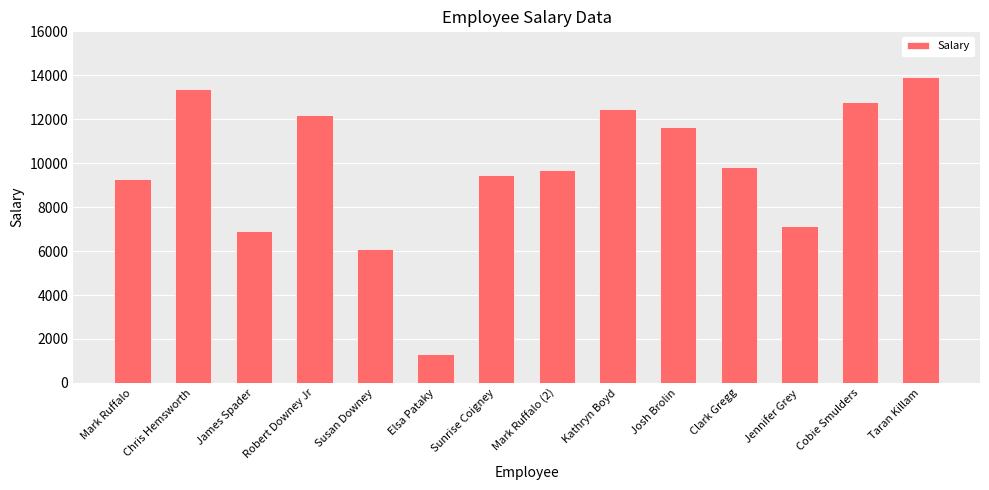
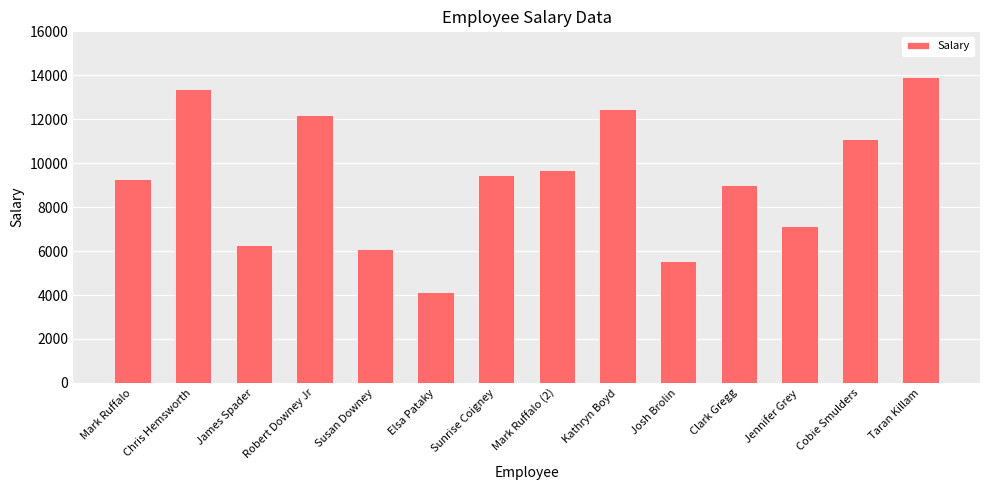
James Spader: 6900 -> 6300
Elsa Pataky: 1300 -> 4100
Josh Brolin: 11600 -> 5500
Clark Gregg: 9800 -> 9000
Cobie Smulders: 12800 -> 11100
